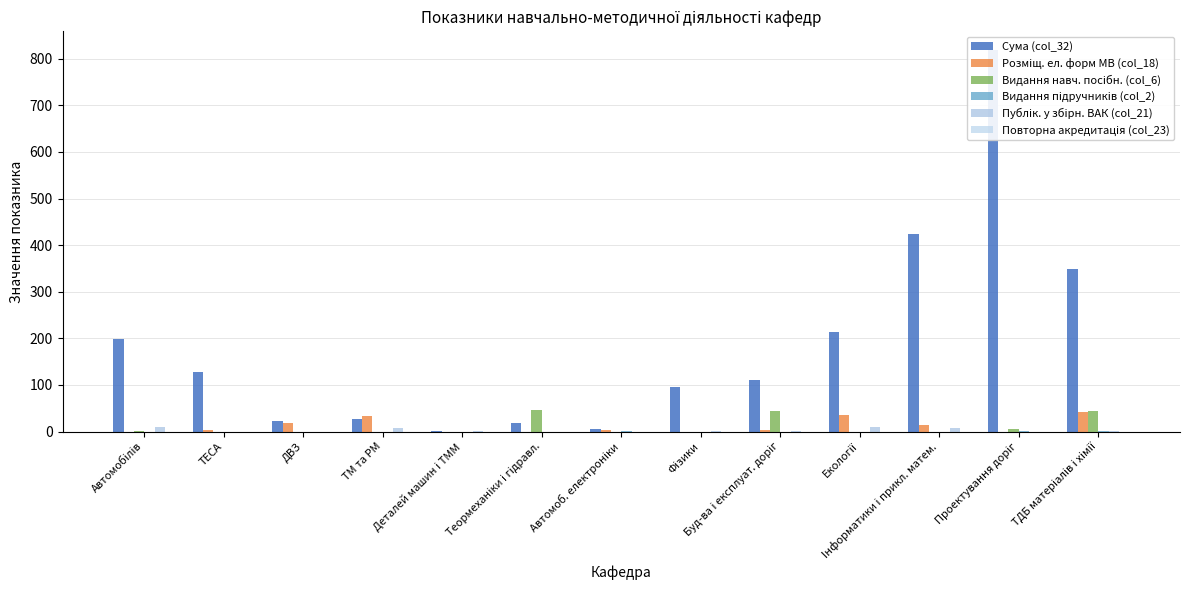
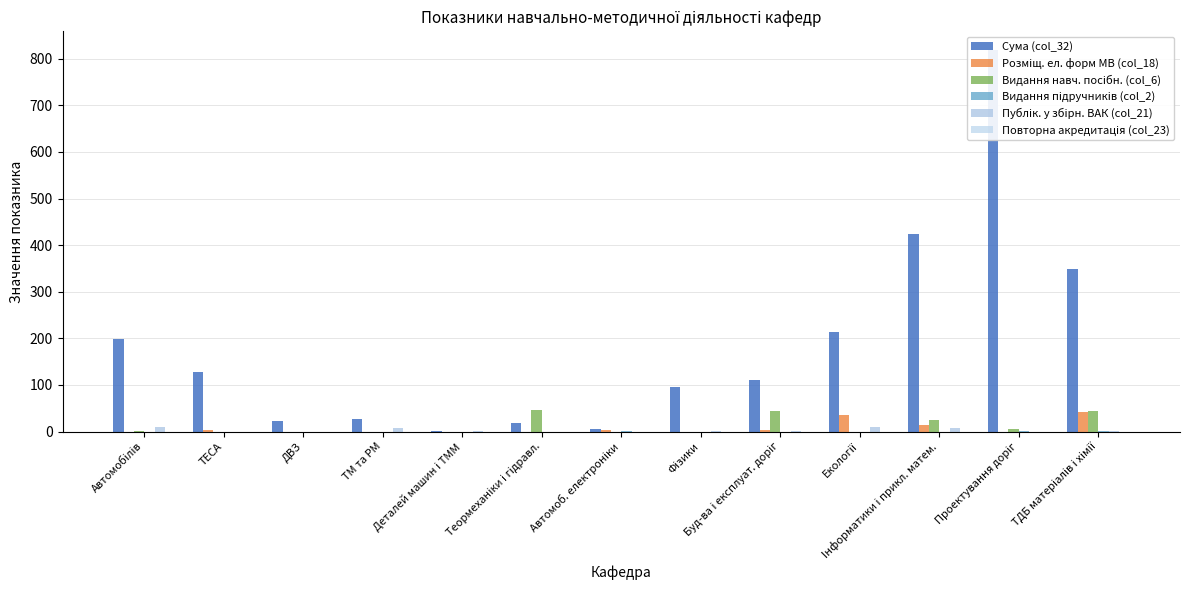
Розміщ. ел. форм МВ (col_18), ДВЗ: 20 -> 0
Розміщ. ел. форм МВ (col_18), ТМ та РМ: 30 -> 0
Видання навч. посібн. (col_6), Інформатики і прикл. матем.: 0 -> 20
